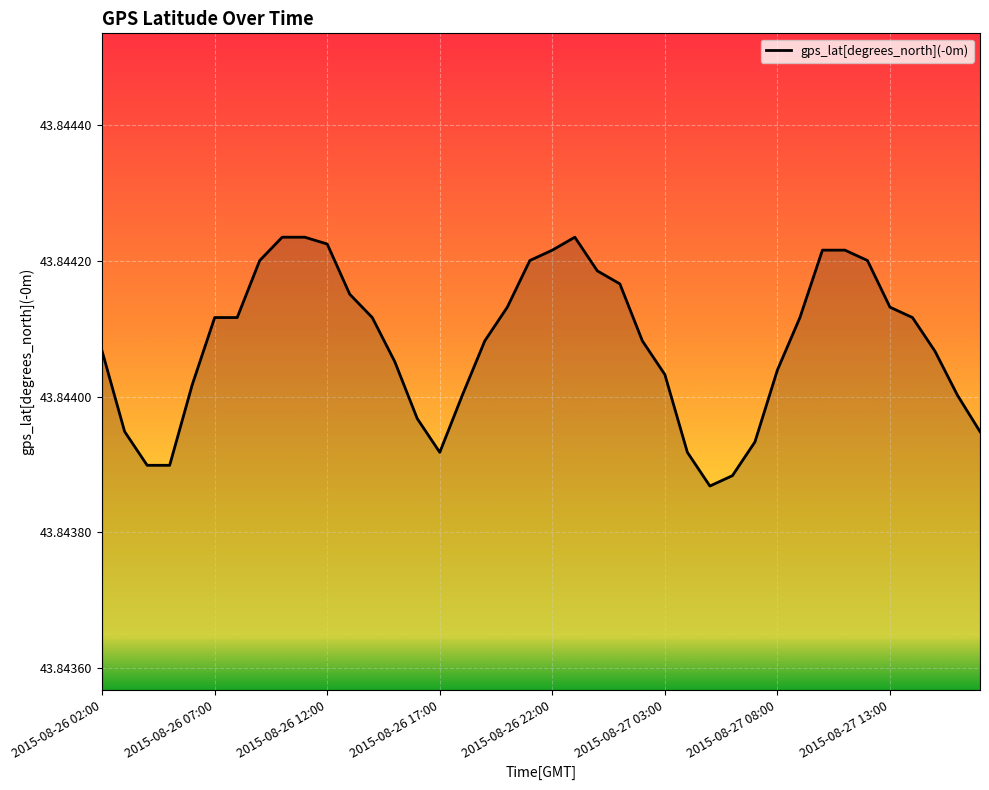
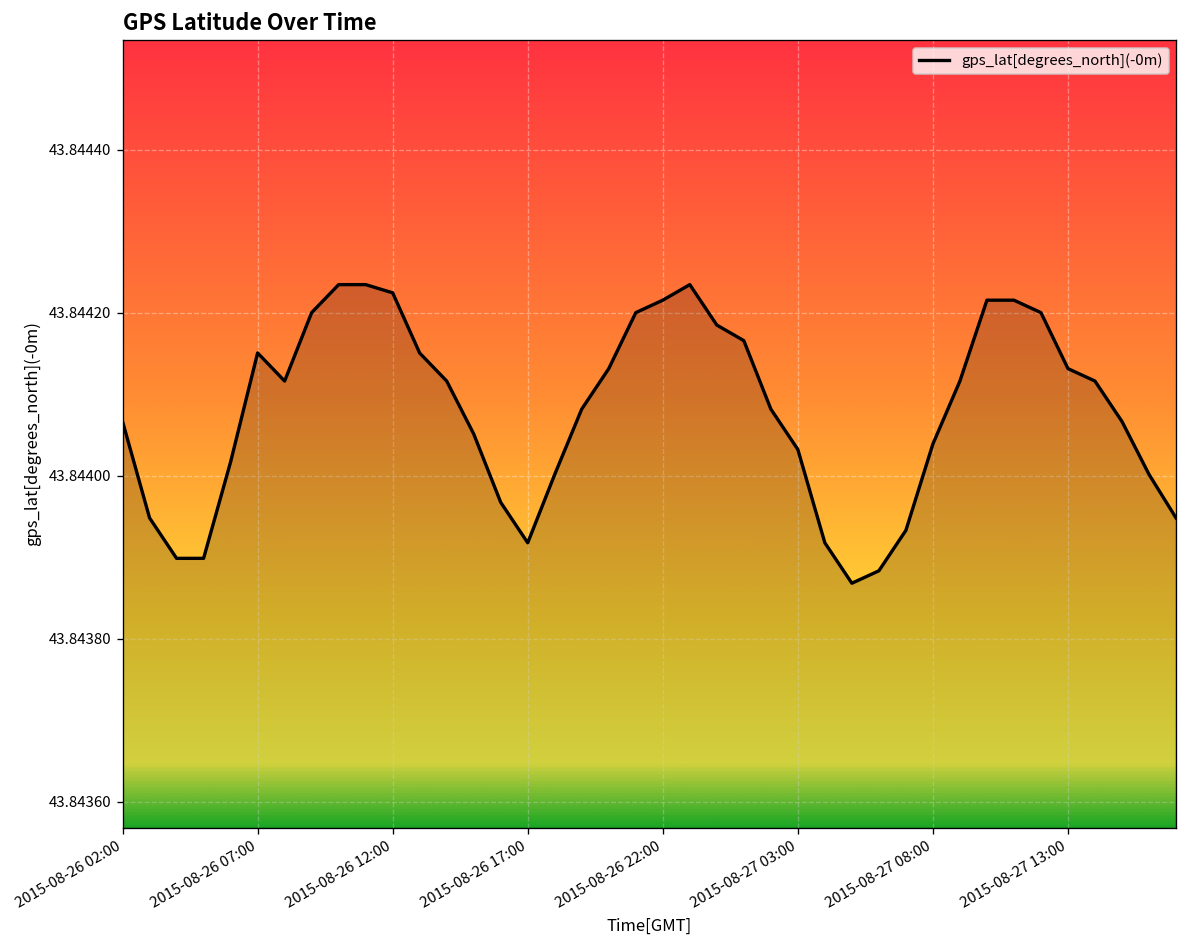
2015-08-26 07:00: 43.84412 -> 43.84415
